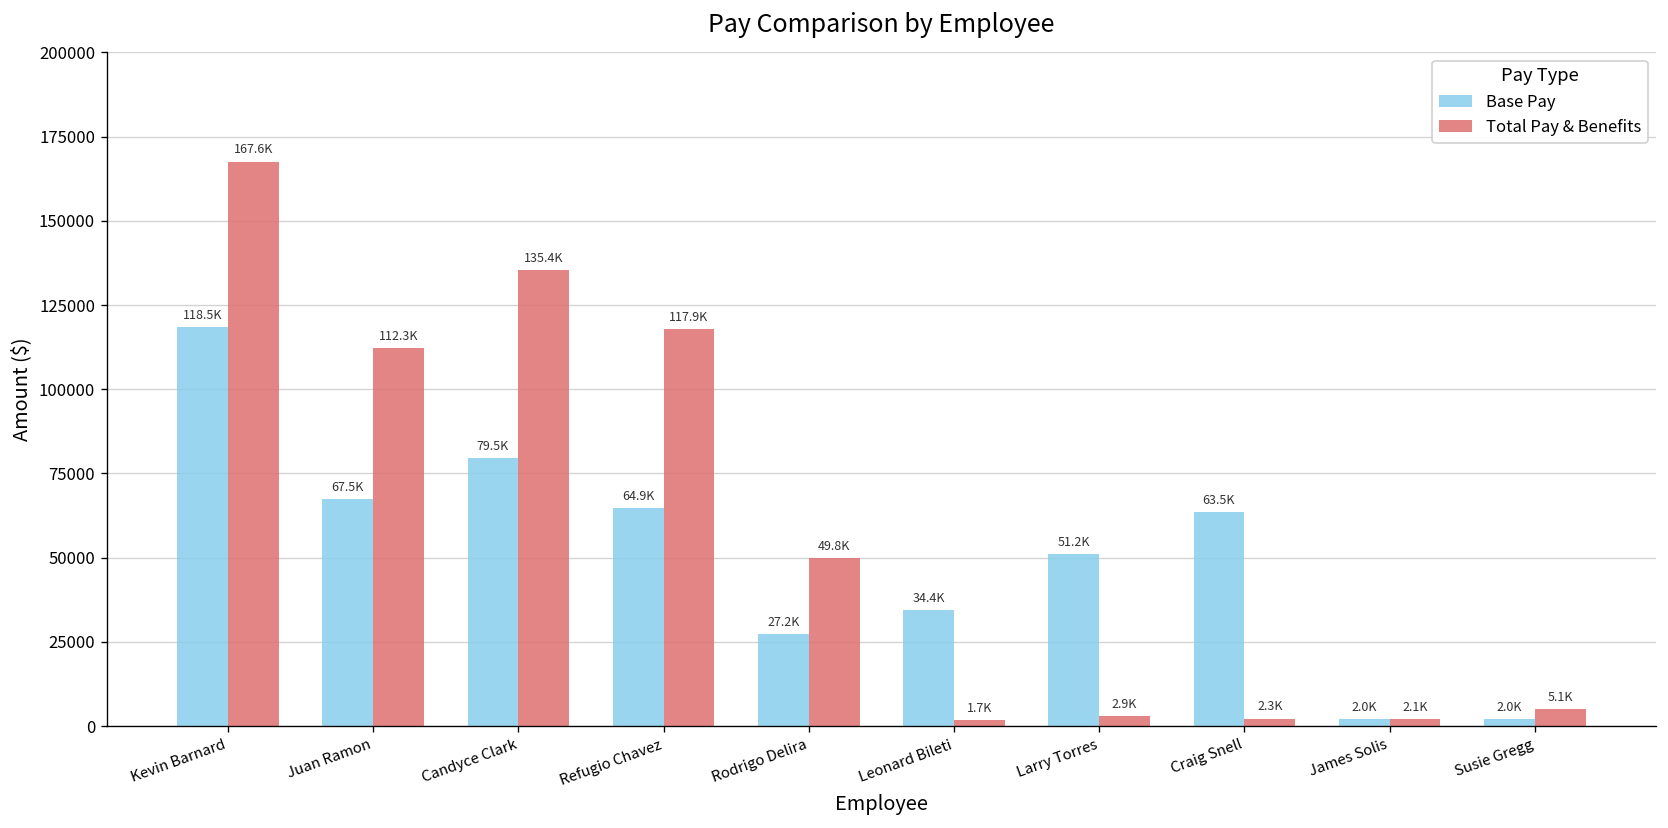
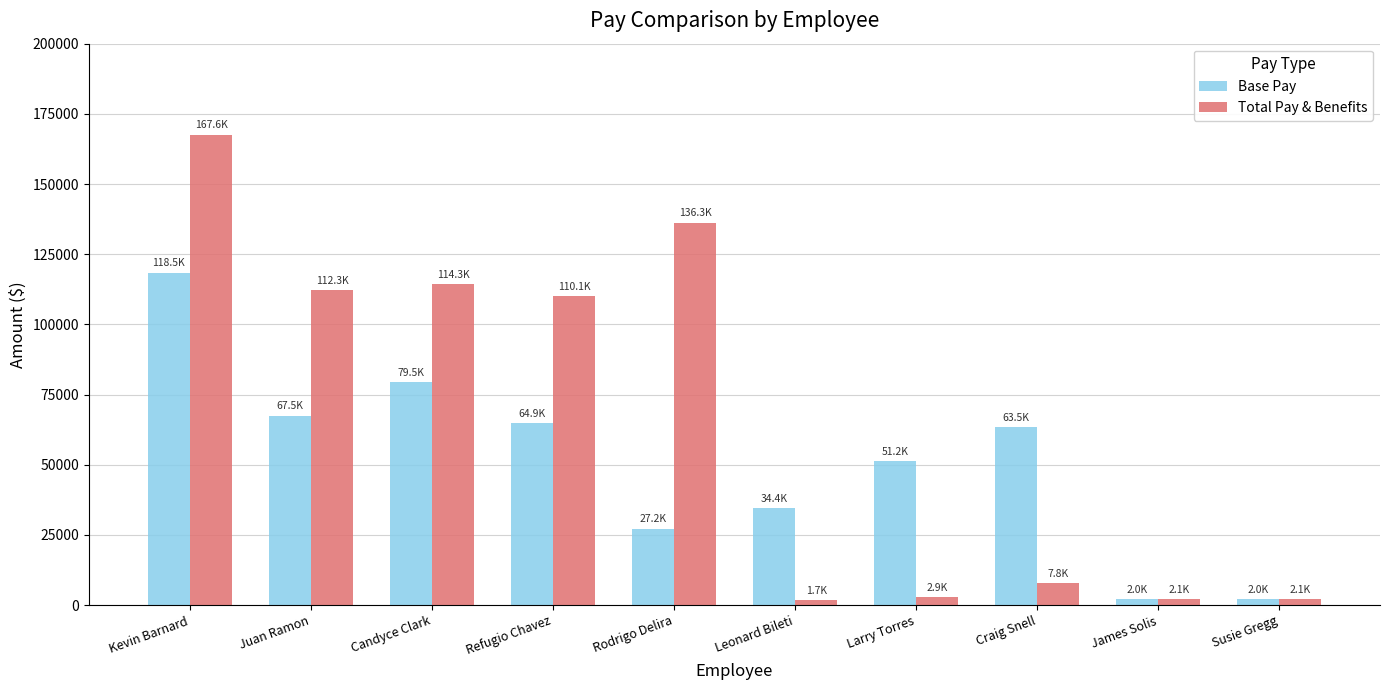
Total Pay & Benefits, Candyce Clark: 135.4K -> 114.3K
Total Pay & Benefits, Refugio Chavez: 117.9K -> 110.1K
Total Pay & Benefits, Rodrigo Delira: 49.8K -> 136.3K
Total Pay & Benefits, Craig Snell: 2.3K -> 7.8K
Total Pay & Benefits, Susie Gregg: 5.1K -> 2.1K
